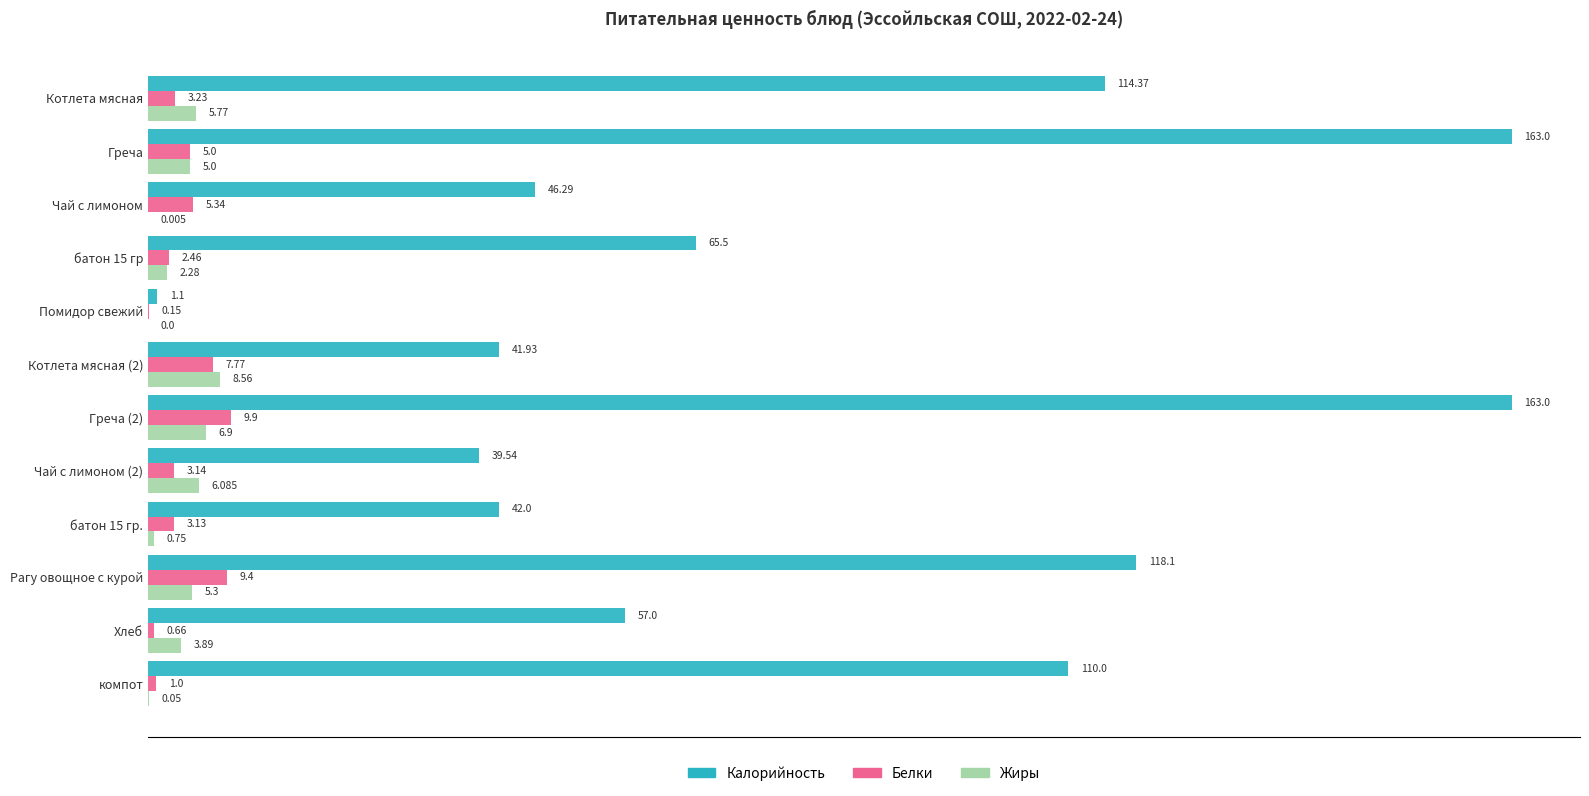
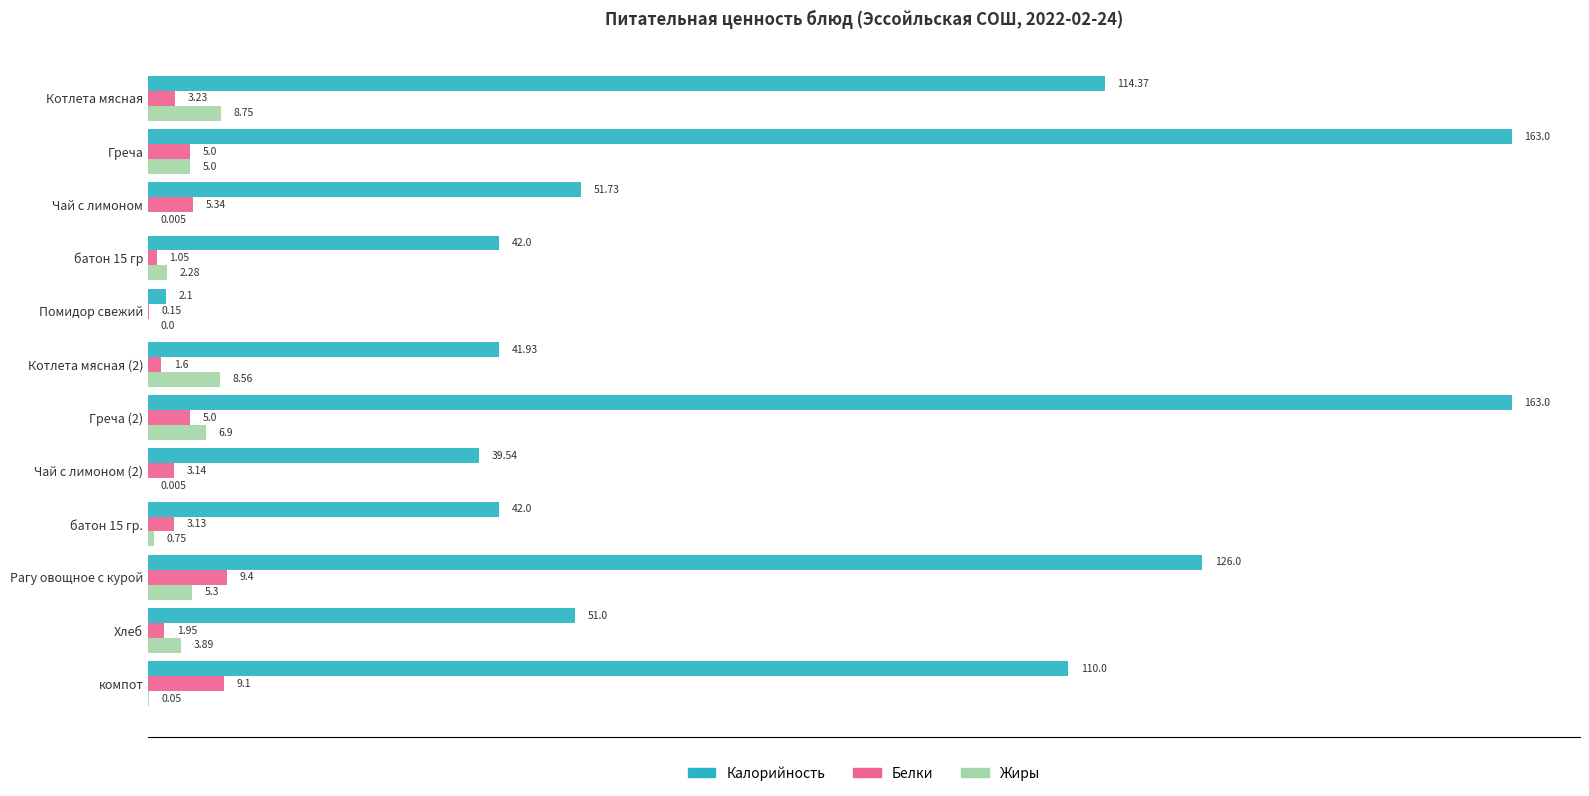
Жиры, Котлета мясная: 5.77 -> 8.75
Калорийность, Чай с лимоном: 46.29 -> 51.73
Калорийность, батон 15 гр: 65.5 -> 42.0
Белки, батон 15 гр: 2.46 -> 1.05
Калорийность, Помидор свежий: 1.1 -> 2.1
Белки, Котлета мясная (2): 7.77 -> 1.6
Белки, Греча (2): 9.9 -> 5.0
Жиры, Чай с лимоном (2): 6.085 -> 0.005
Калорийность, Рагу овощное с курой: 118.1 -> 126.0
Калорийность, Хлеб: 57.0 -> 51.0
Белки, Хлеб: 0.66 -> 1.95
Белки, компот: 1.0 -> 9.1
